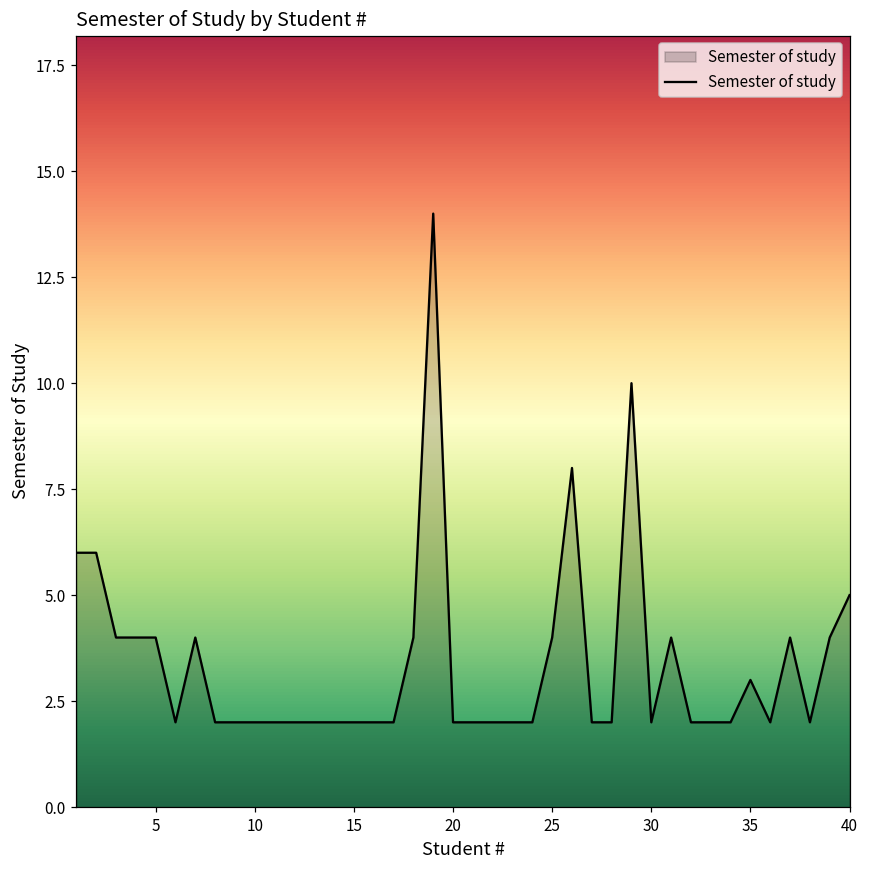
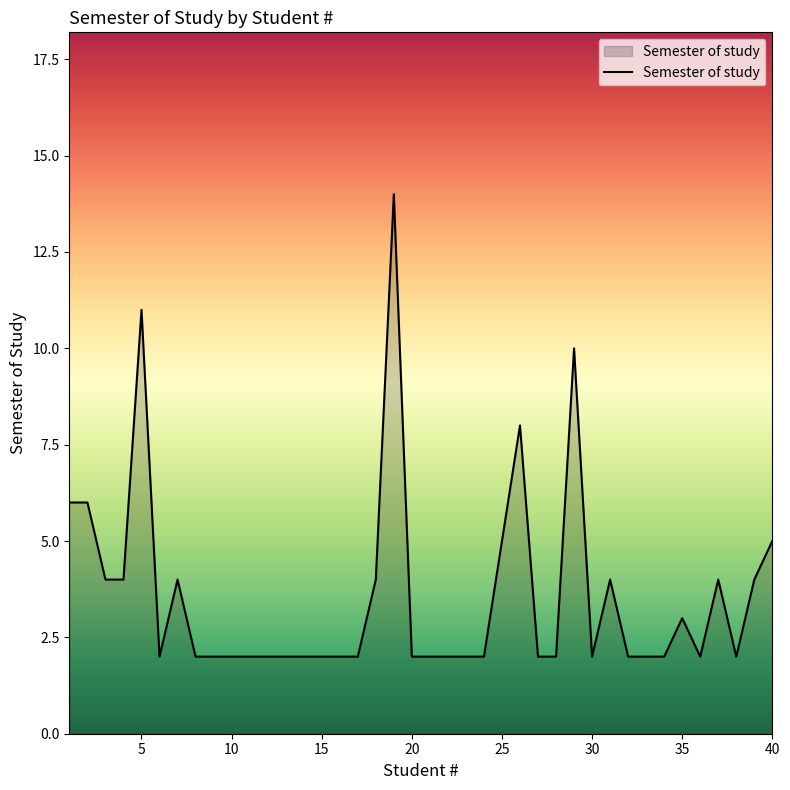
5: 4 -> 11
25: 4 -> 5
